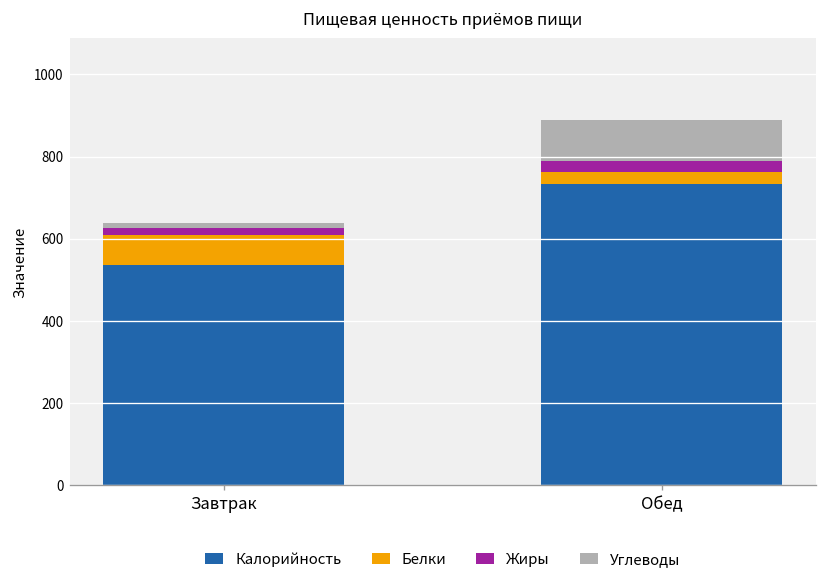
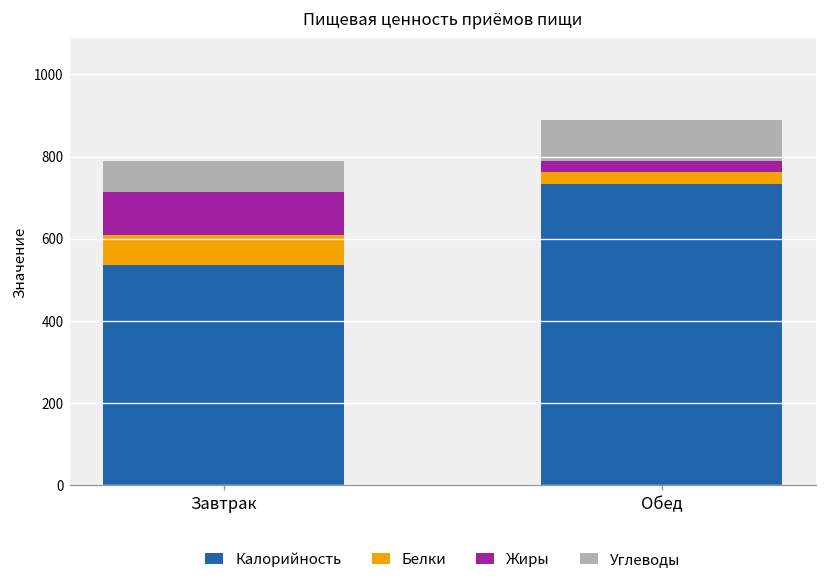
Жиры, Завтрак: 20 -> 110
Углеводы, Завтрак: 10 -> 80
